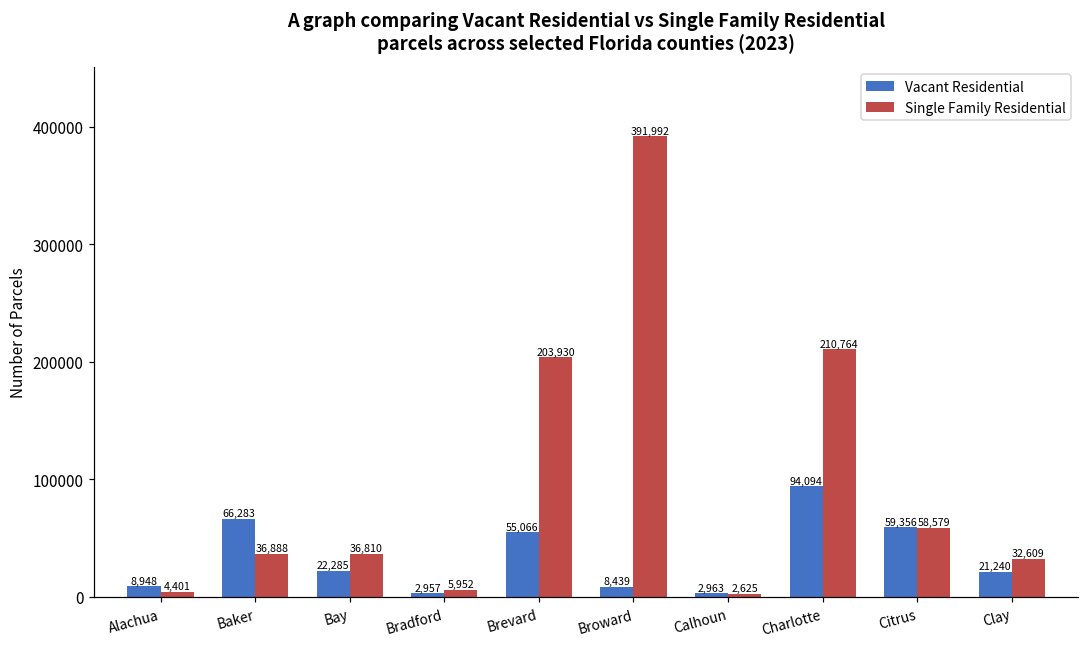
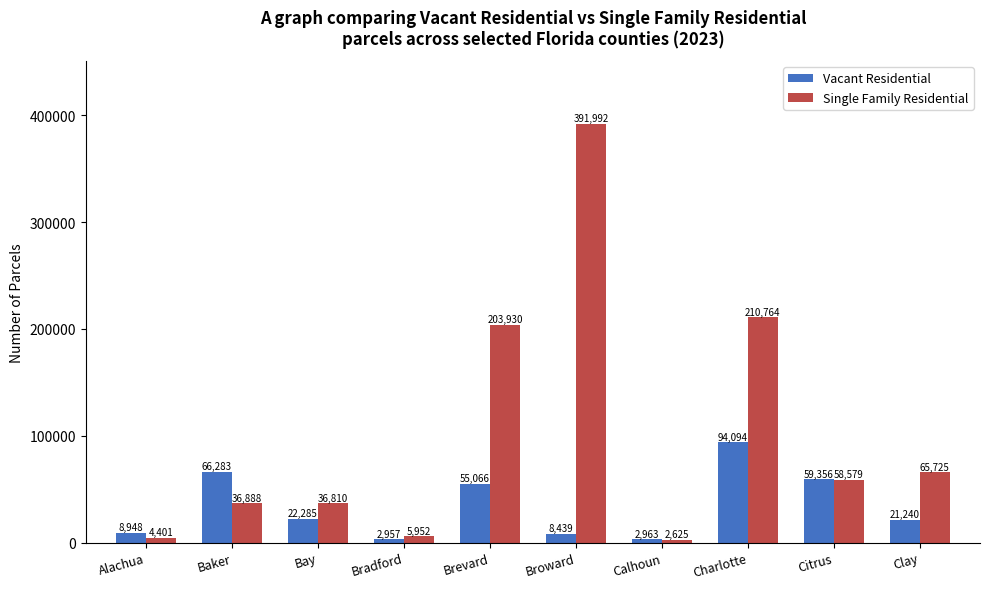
Single Family Residential, Clay: 32,609 -> 65,725
